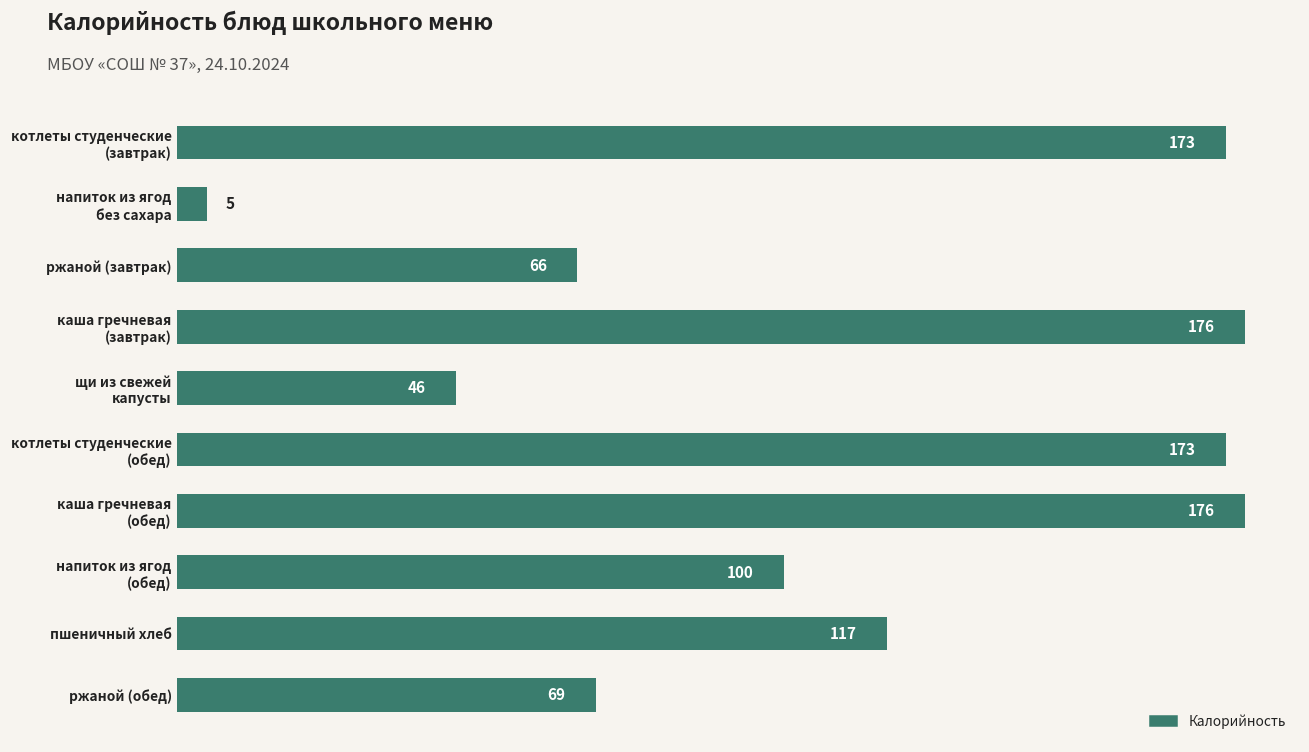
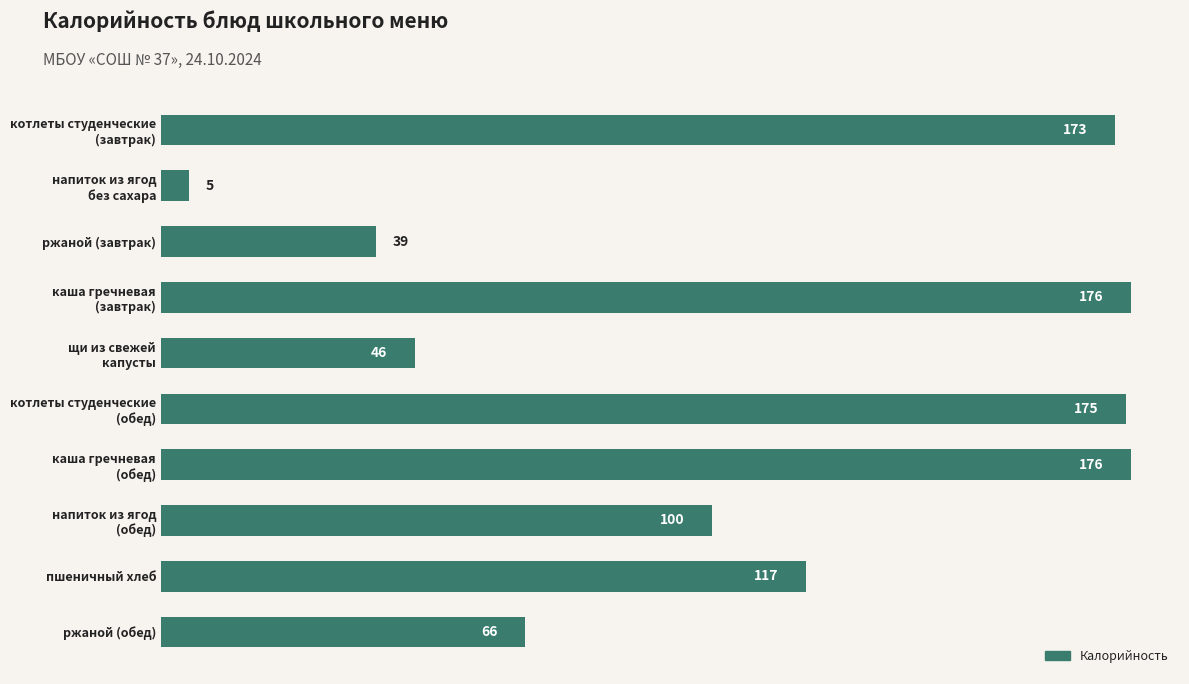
ржаной (завтрак): 66 -> 39
котлеты студенческие (обед): 173 -> 175
ржаной (обед): 69 -> 66
